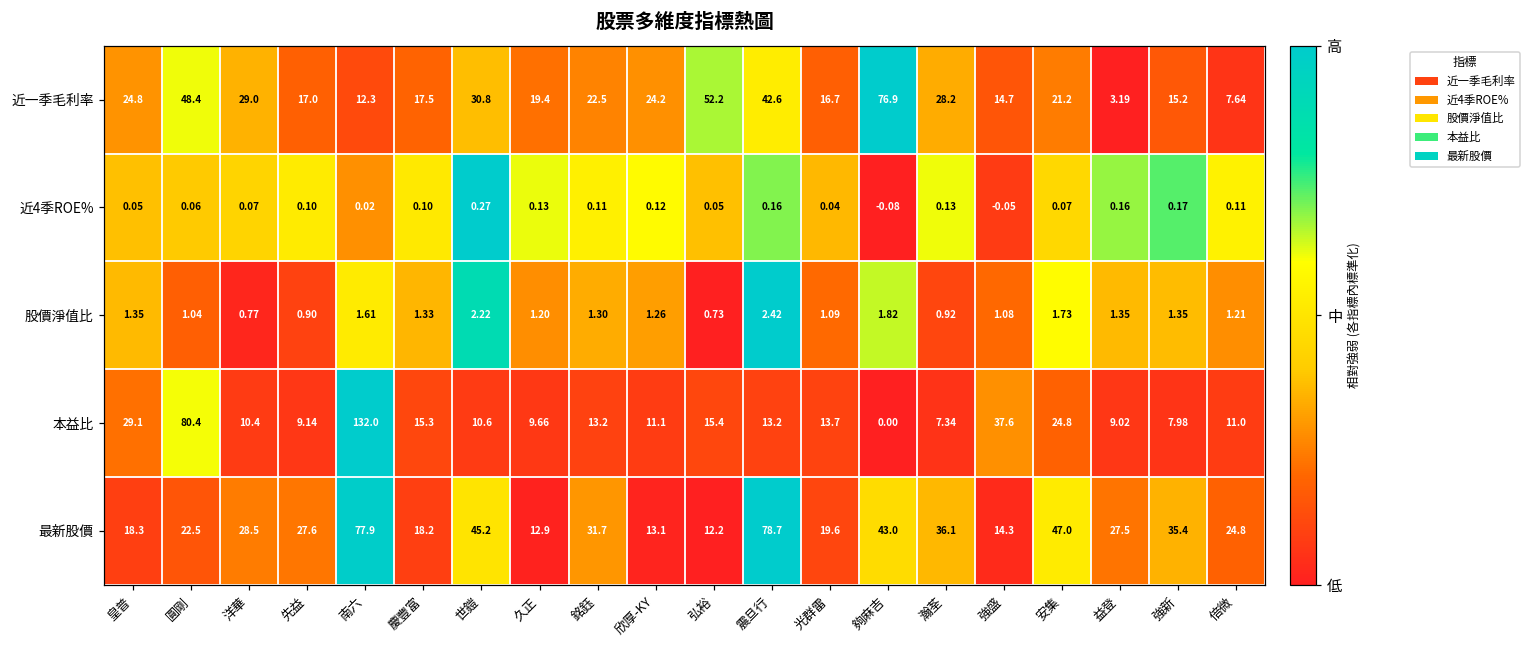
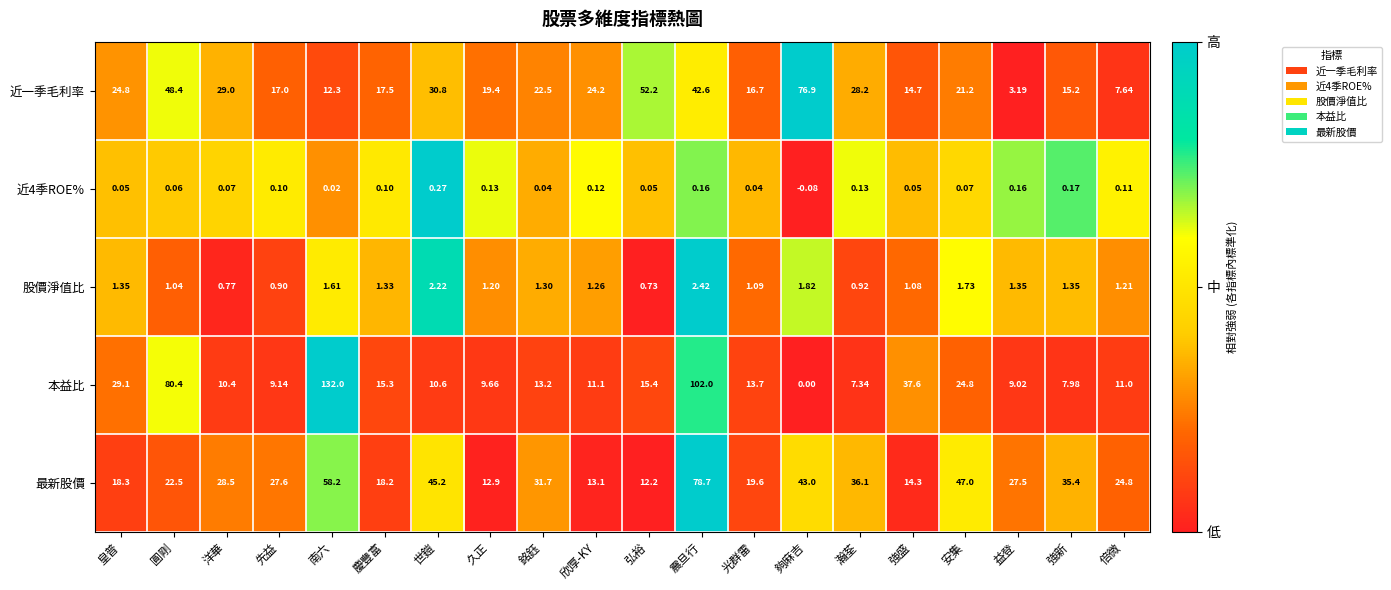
近4季ROE%, 銘鈺: 0.11 -> 0.04
近4季ROE%, 強盛: -0.05 -> 0.05
本益比, 震旦行: 13.2 -> 102.0
最新股價, 南六: 77.9 -> 58.2
